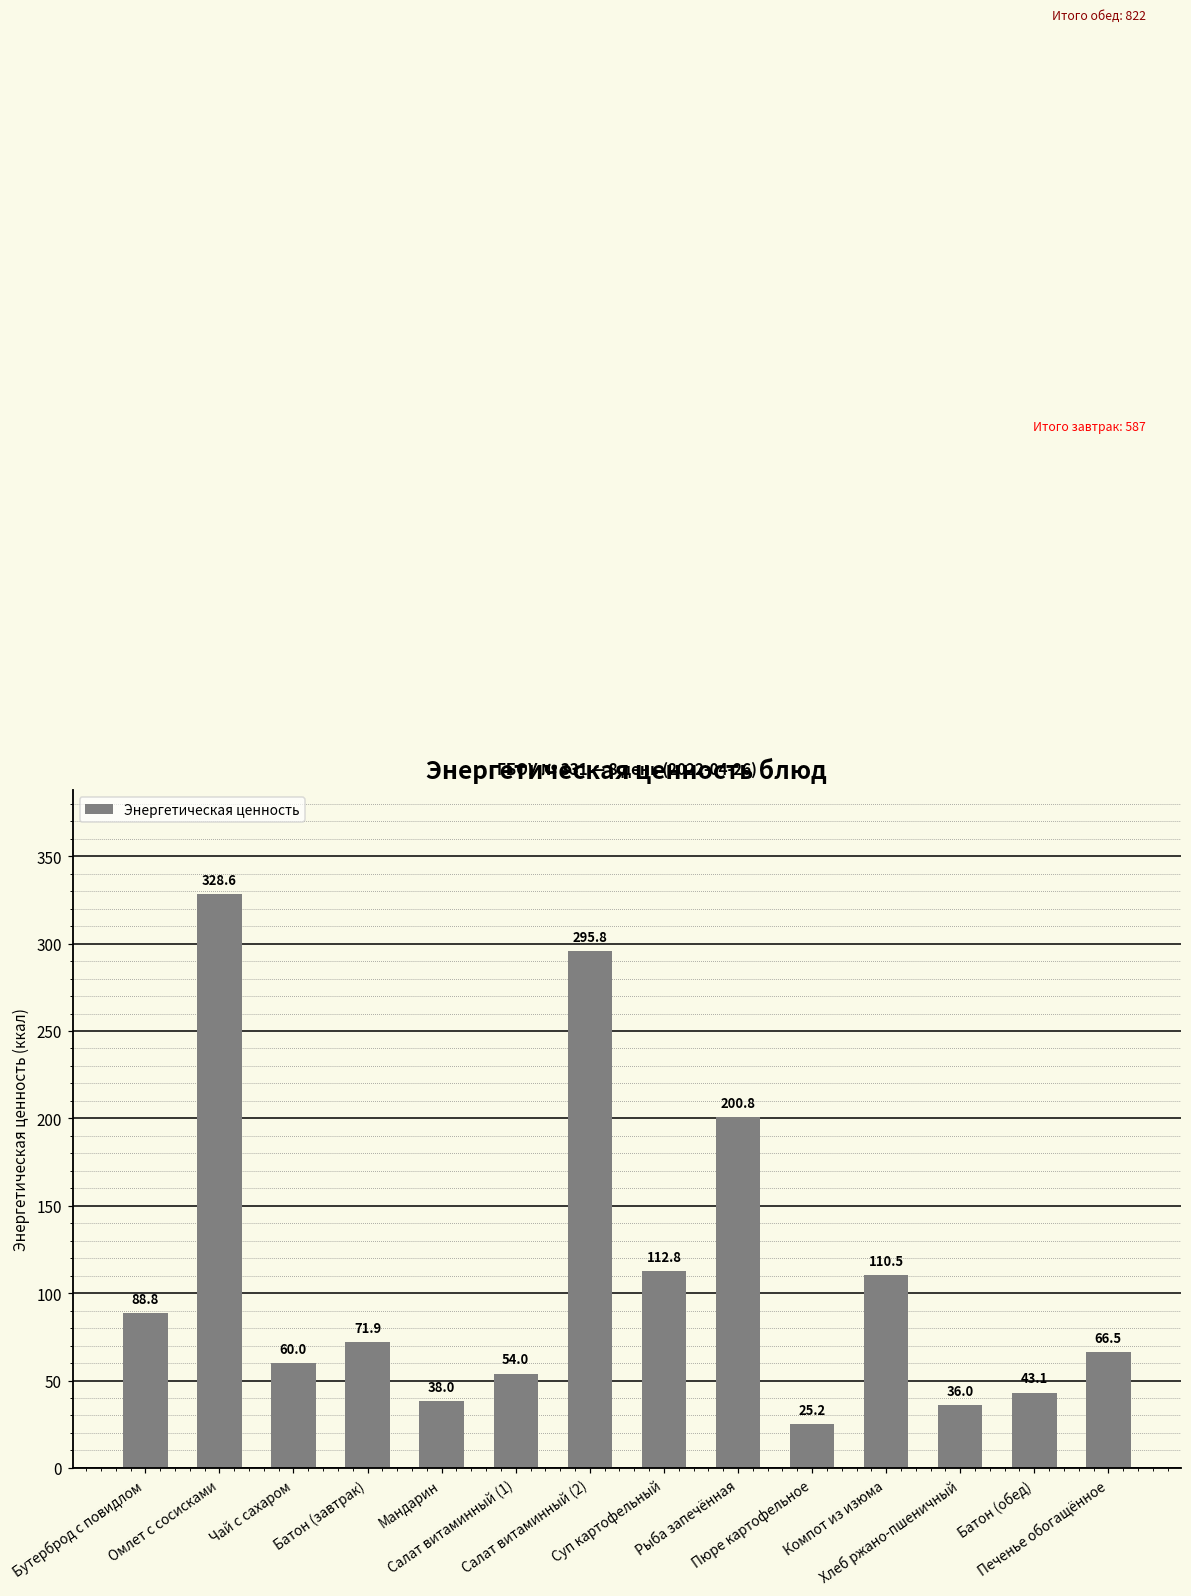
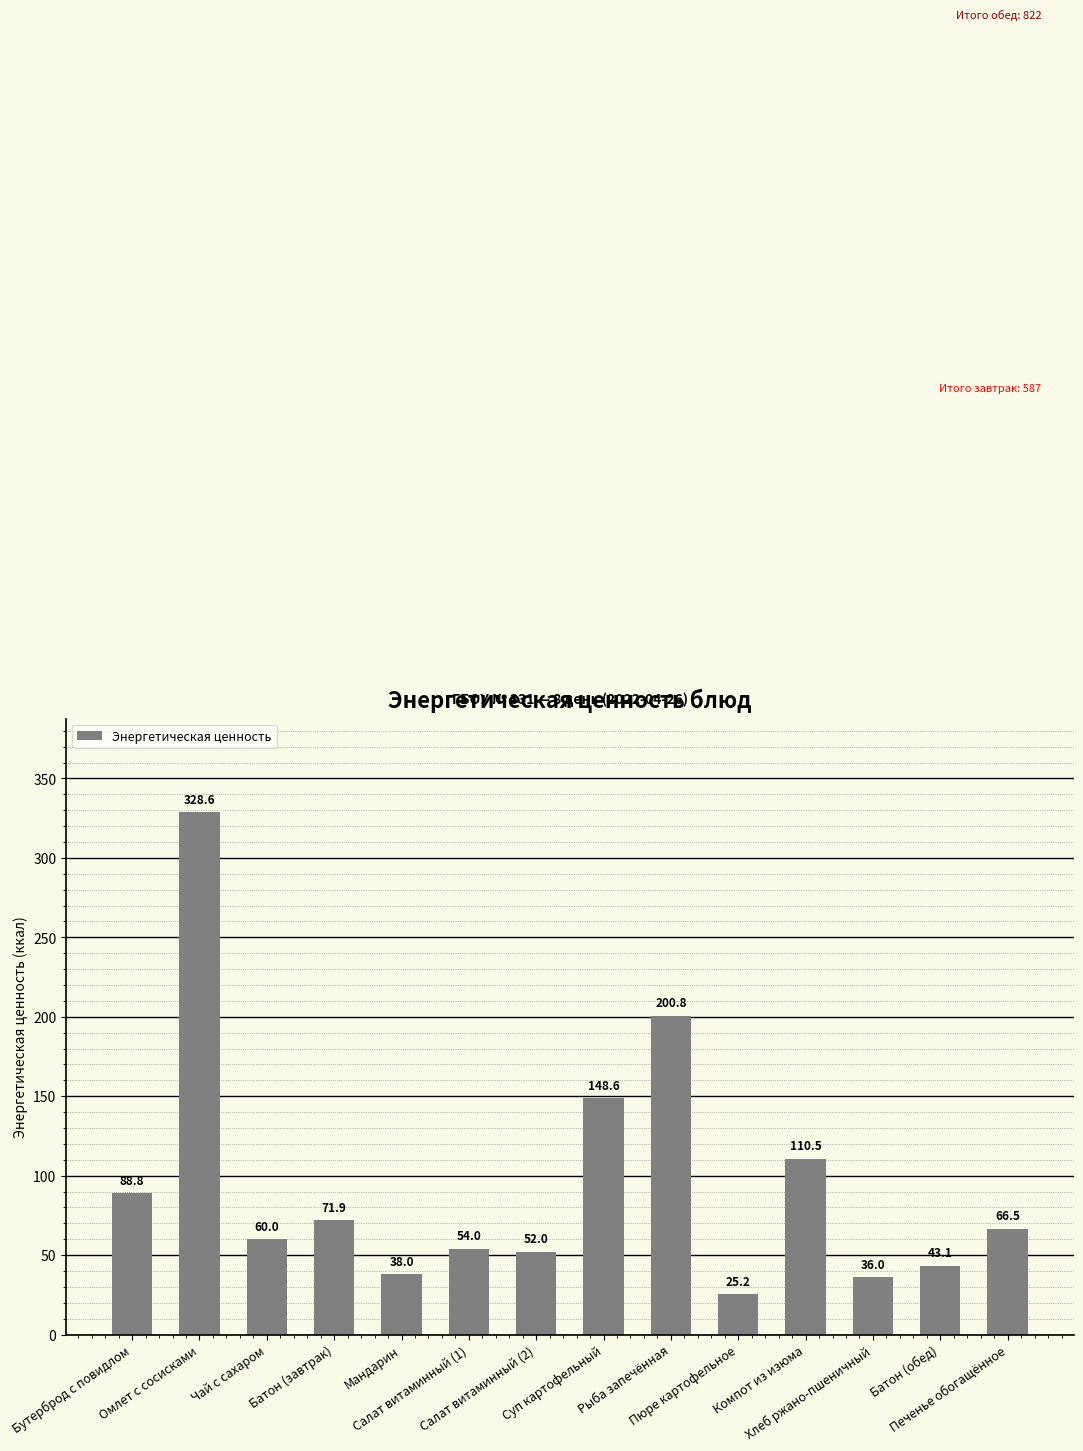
Салат витаминный (2): 295.8 -> 52.0
Суп картофельный: 112.8 -> 148.6
